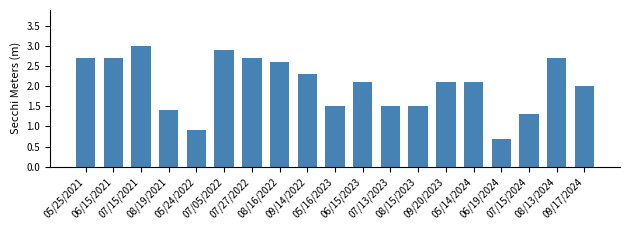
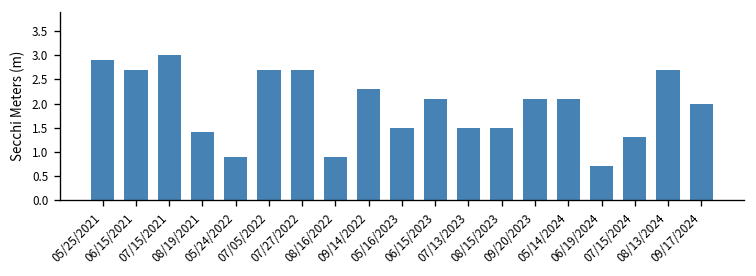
05/25/2021: 2.7 -> 2.9
07/05/2022: 2.9 -> 2.7
08/16/2022: 2.6 -> 0.9
